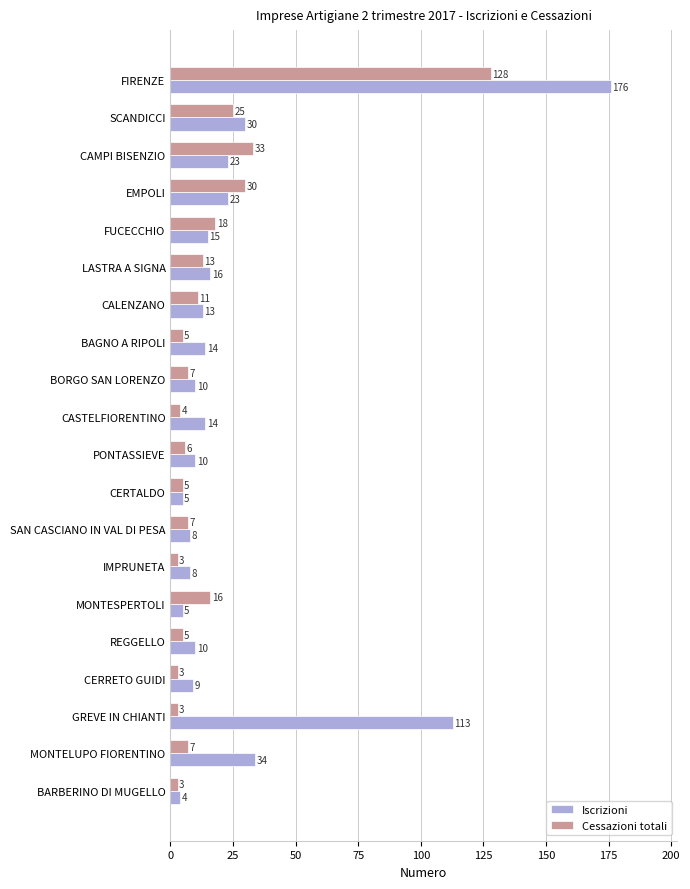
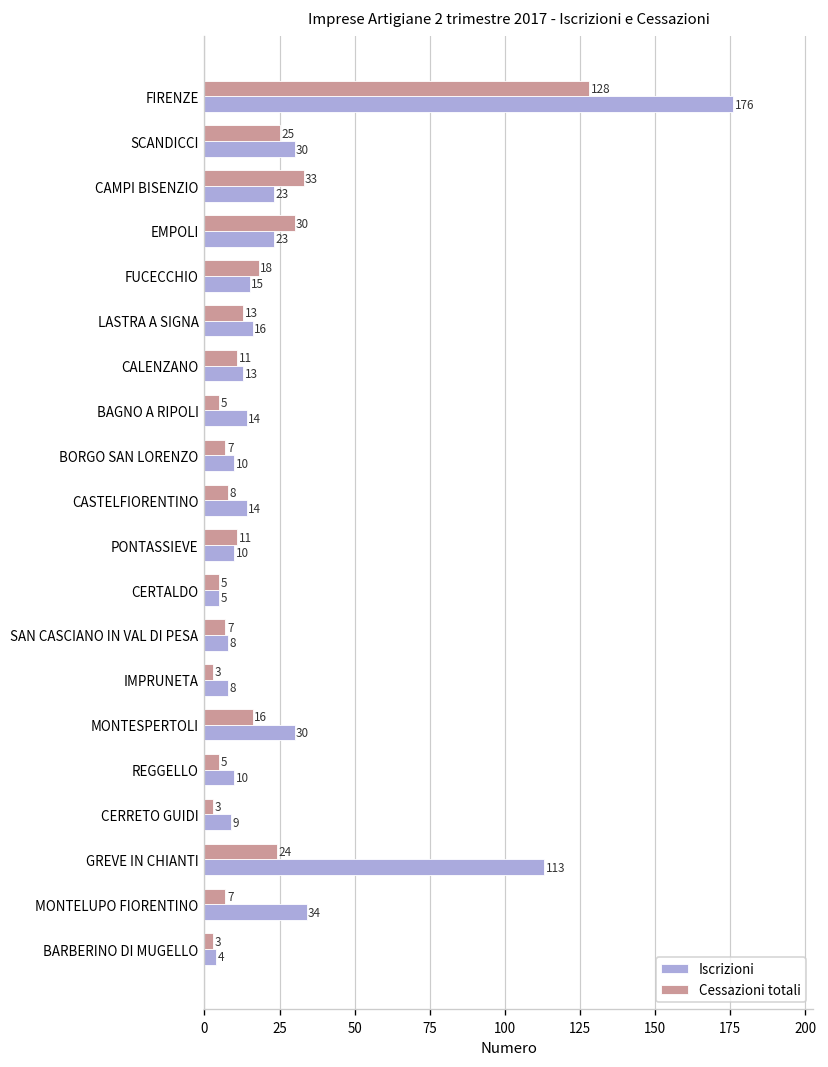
Cessazioni totali, CASTELFIORENTINO: 4 -> 8
Cessazioni totali, PONTASSIEVE: 6 -> 11
Iscrizioni, MONTESPERTOLI: 5 -> 30
Cessazioni totali, GREVE IN CHIANTI: 3 -> 24
